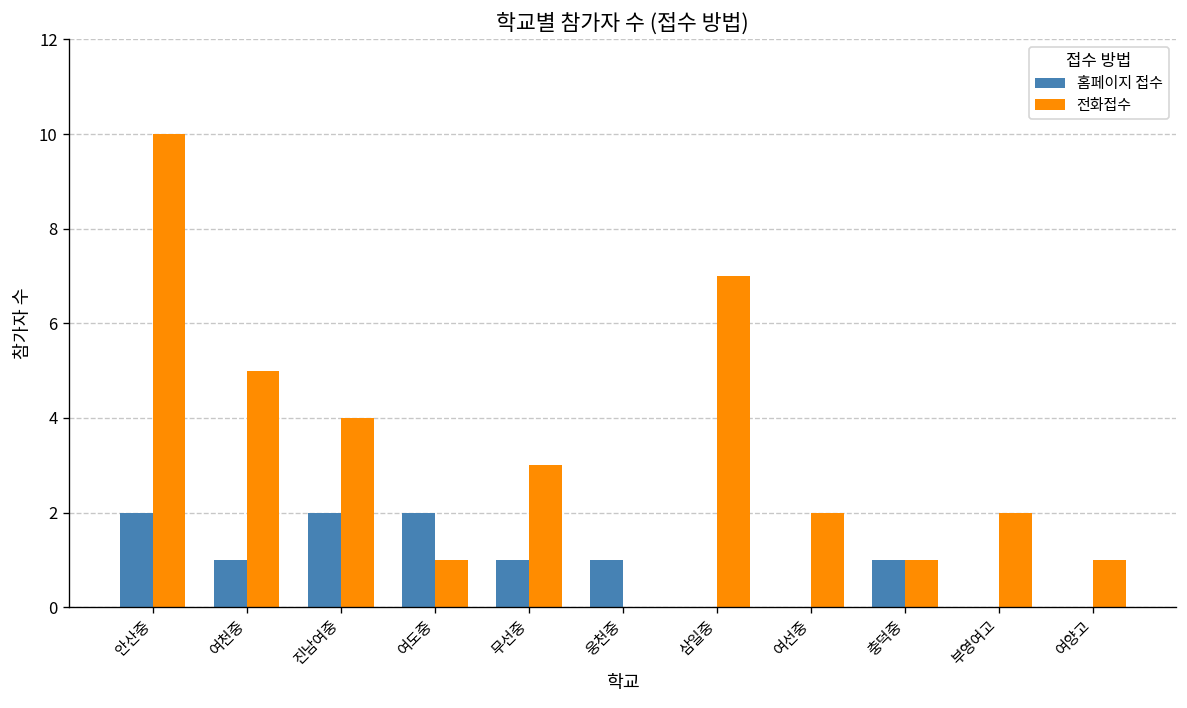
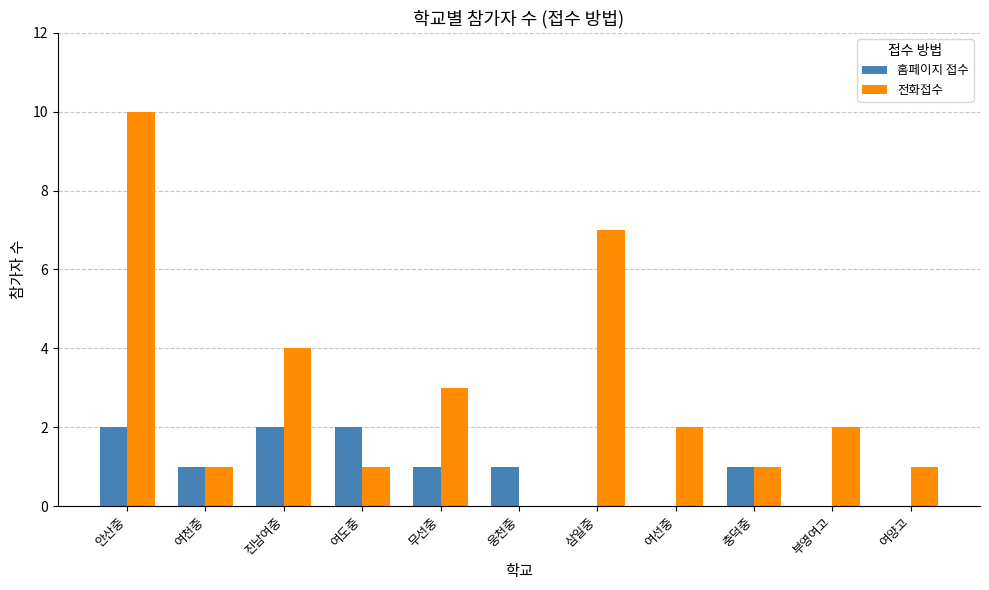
전화접수, 여천중: 5 -> 1
